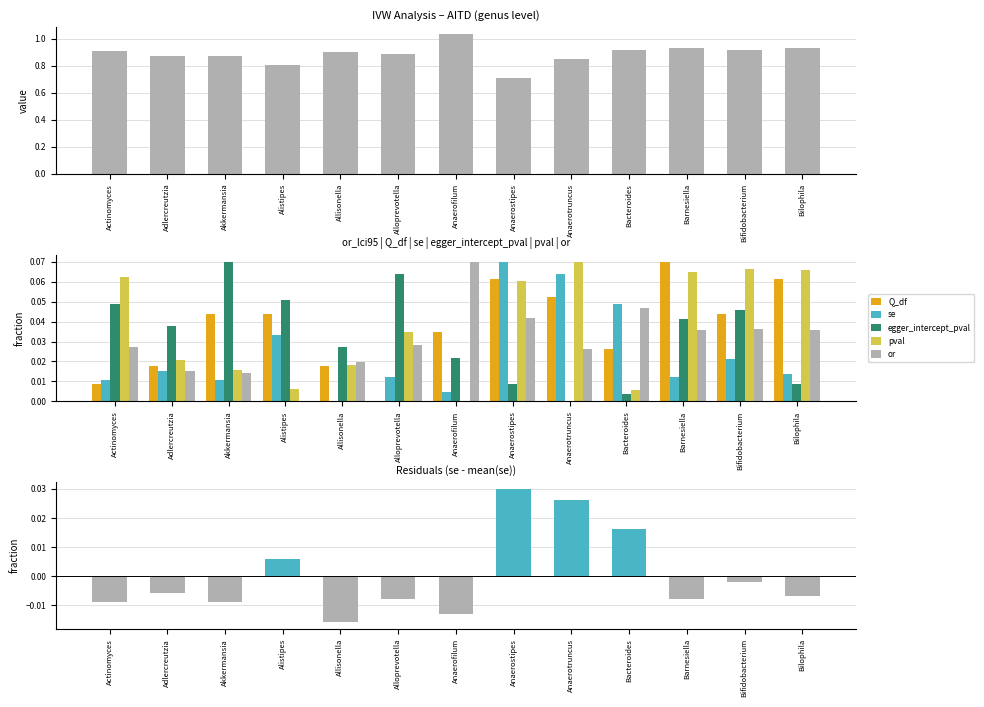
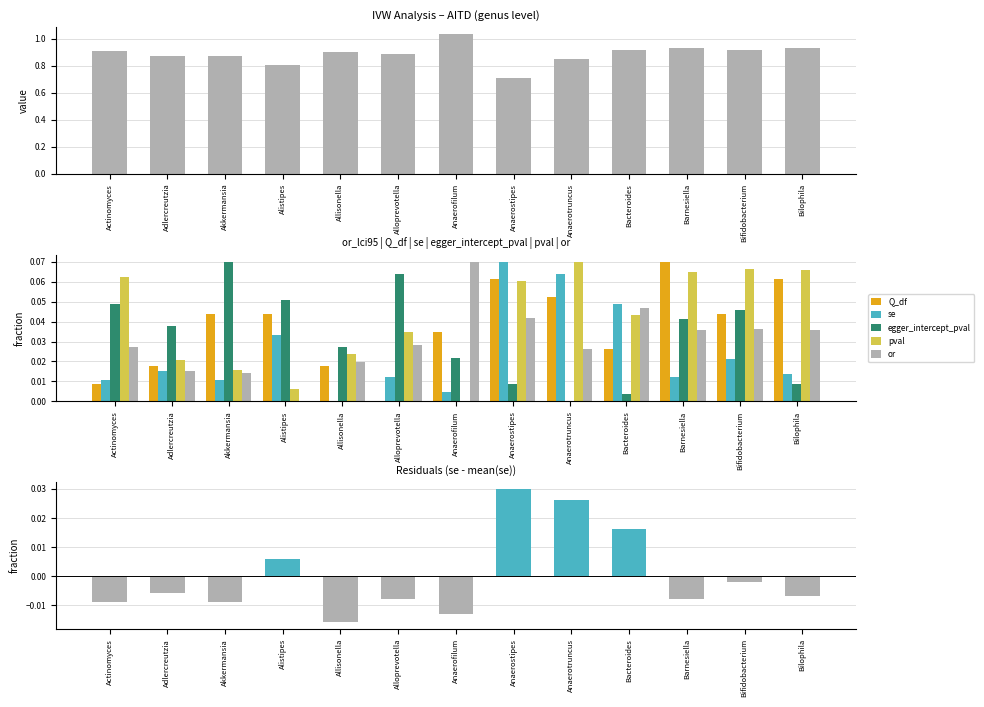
or_lci95 | Q_df | se | egger_intercept_pval | pval | or, pval, Allisonella: 0.018 -> 0.024
or_lci95 | Q_df | se | egger_intercept_pval | pval | or, pval, Bacteroides: 0.006 -> 0.043
